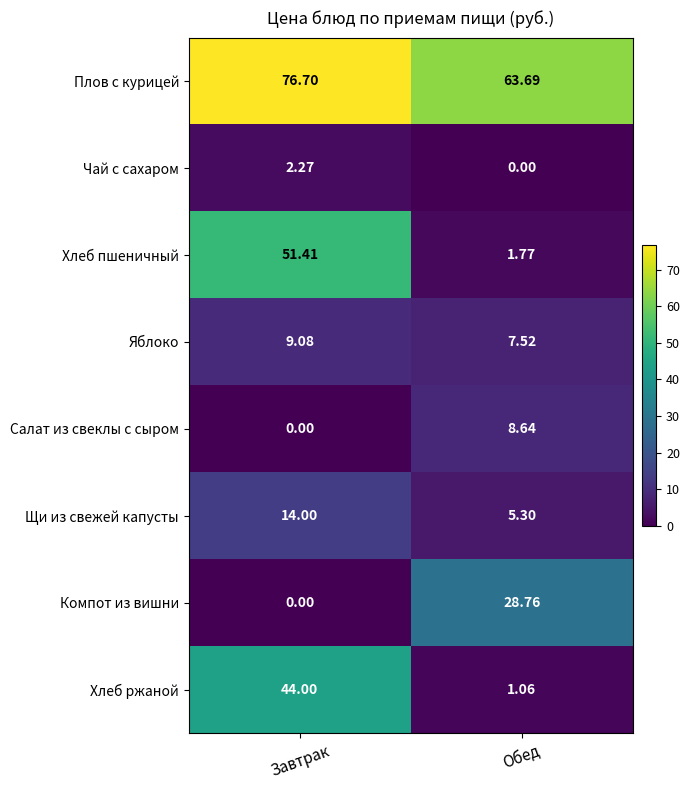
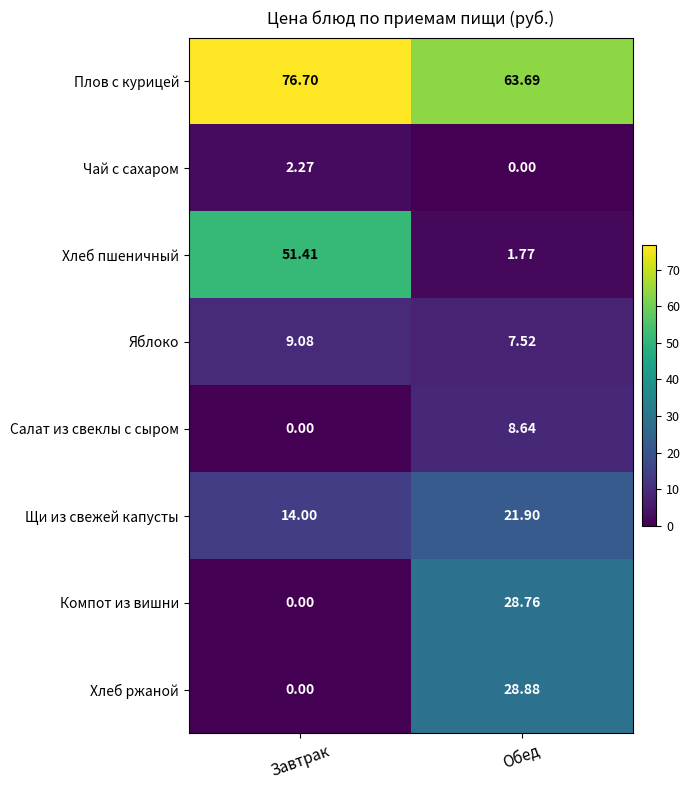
Щи из свежей капусты, Обед: 5.30 -> 21.90
Хлеб ржаной, Завтрак: 44.00 -> 0.00
Хлеб ржаной, Обед: 1.06 -> 28.88
